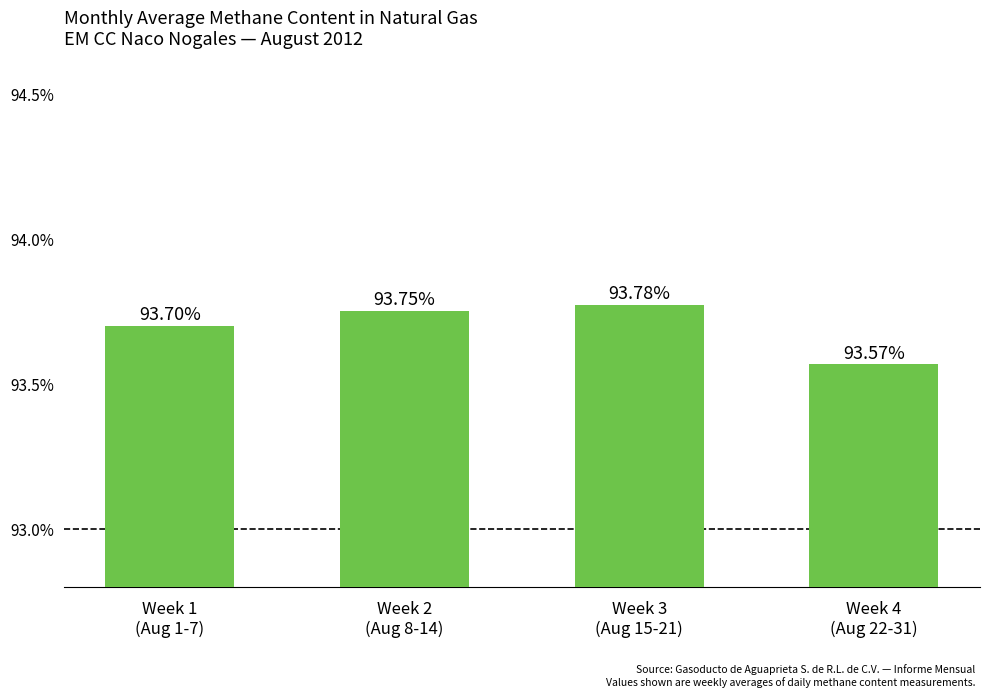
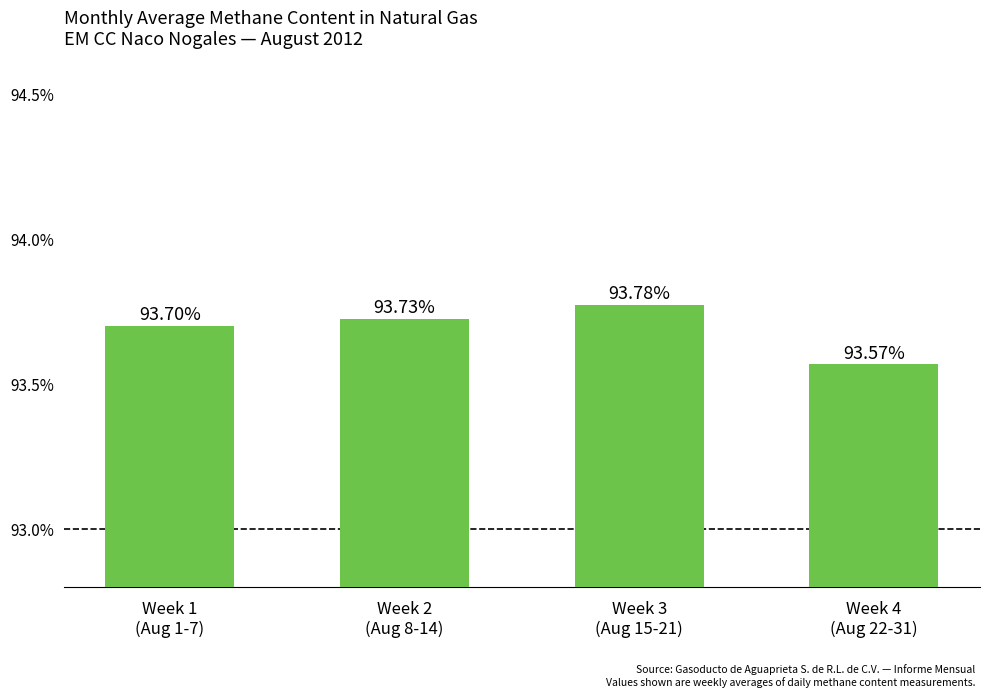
Week 2 (Aug 8-14): 93.75% -> 93.73%
